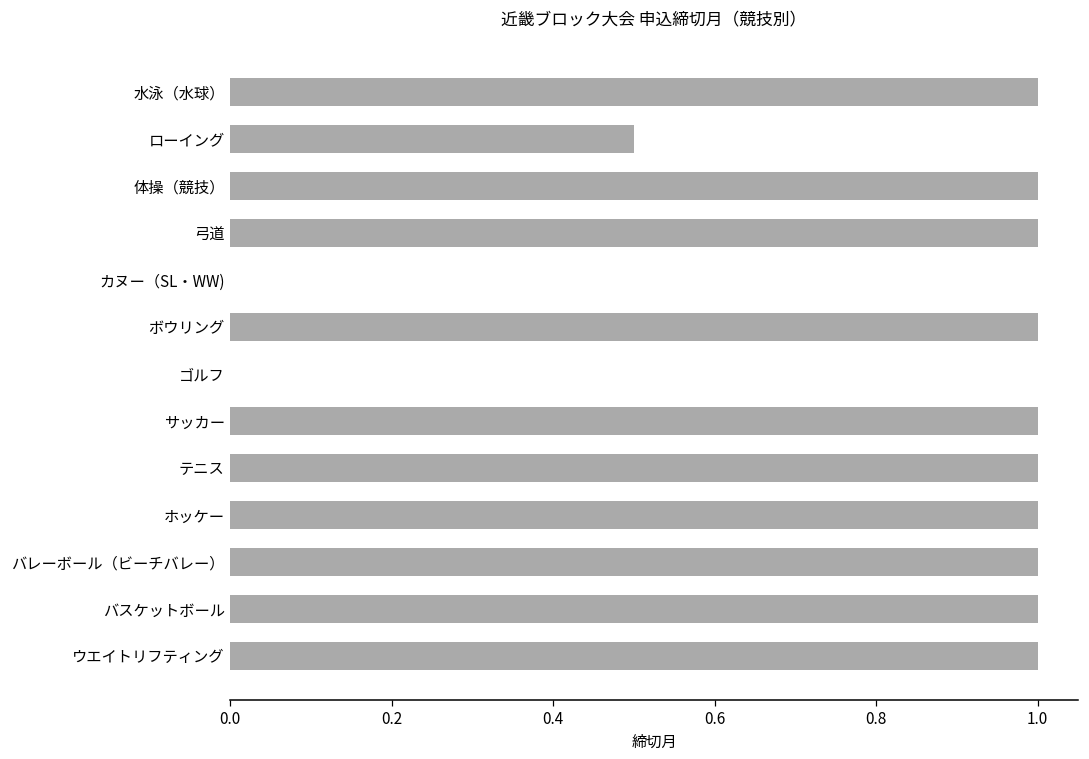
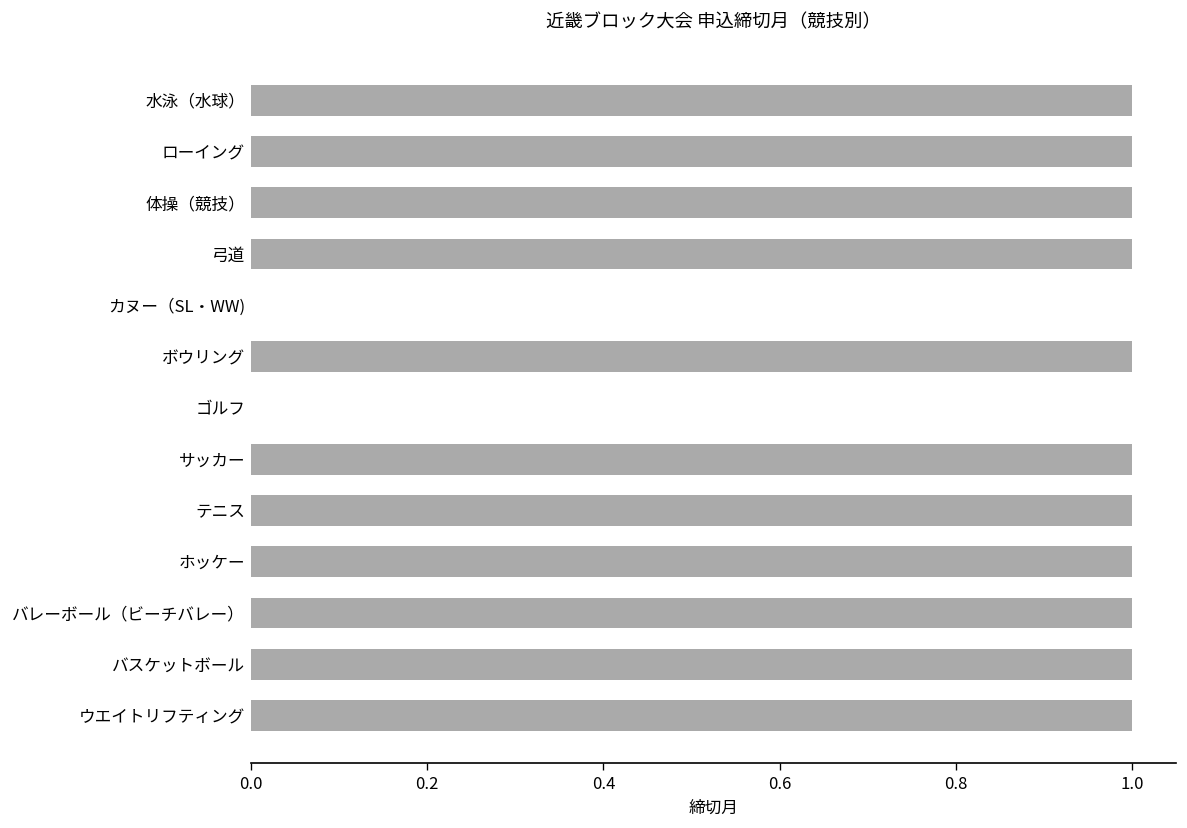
ローイング: 0.50 -> 1.00
